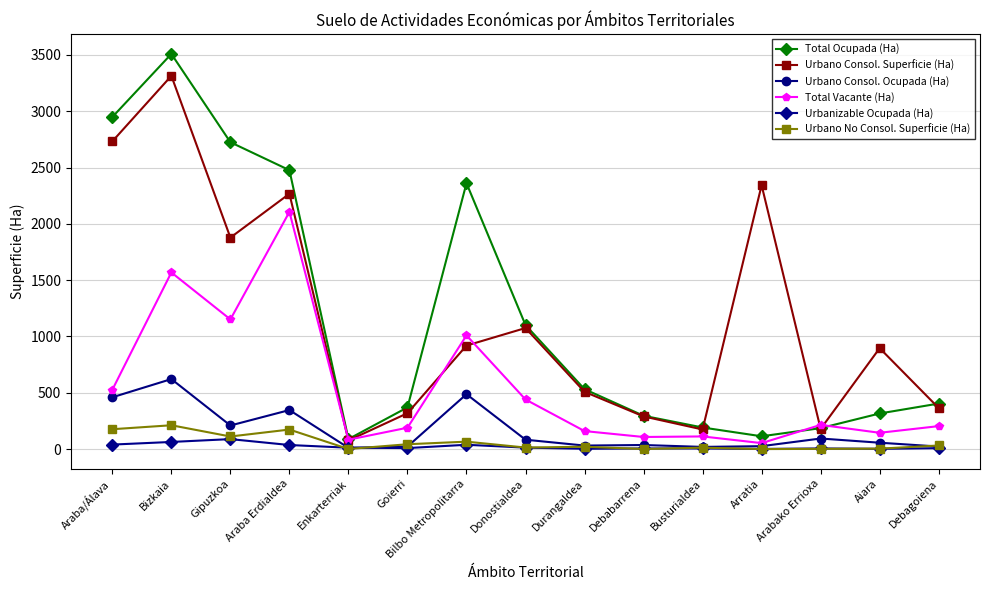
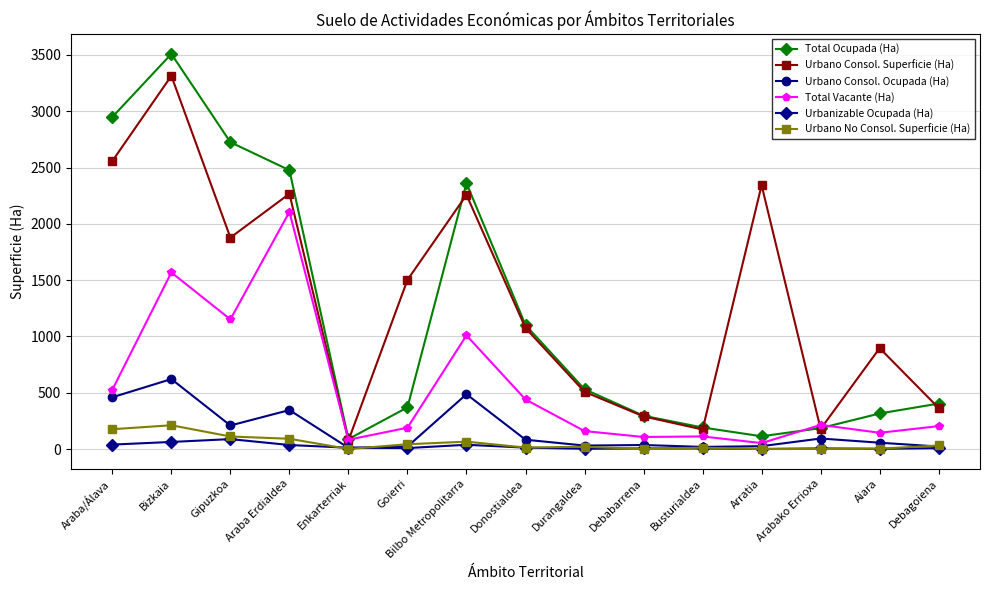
Urbano Consol. Superficie (Ha), Araba/Álava: 2730 -> 2560
Urbano No Consol. Superficie (Ha), Araba Erdialdea: 170 -> 90
Urbano Consol. Superficie (Ha), Goierri: 320 -> 1500
Urbano Consol. Superficie (Ha), Bilbo Metropolitarra: 920 -> 2260
